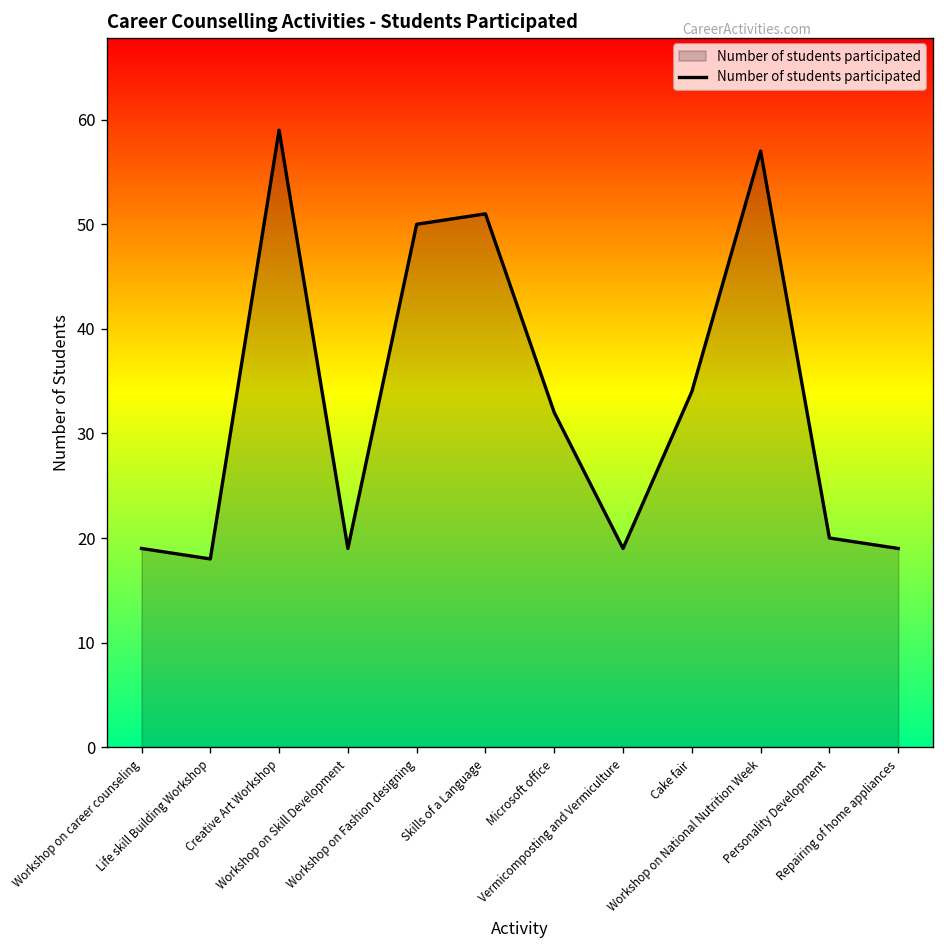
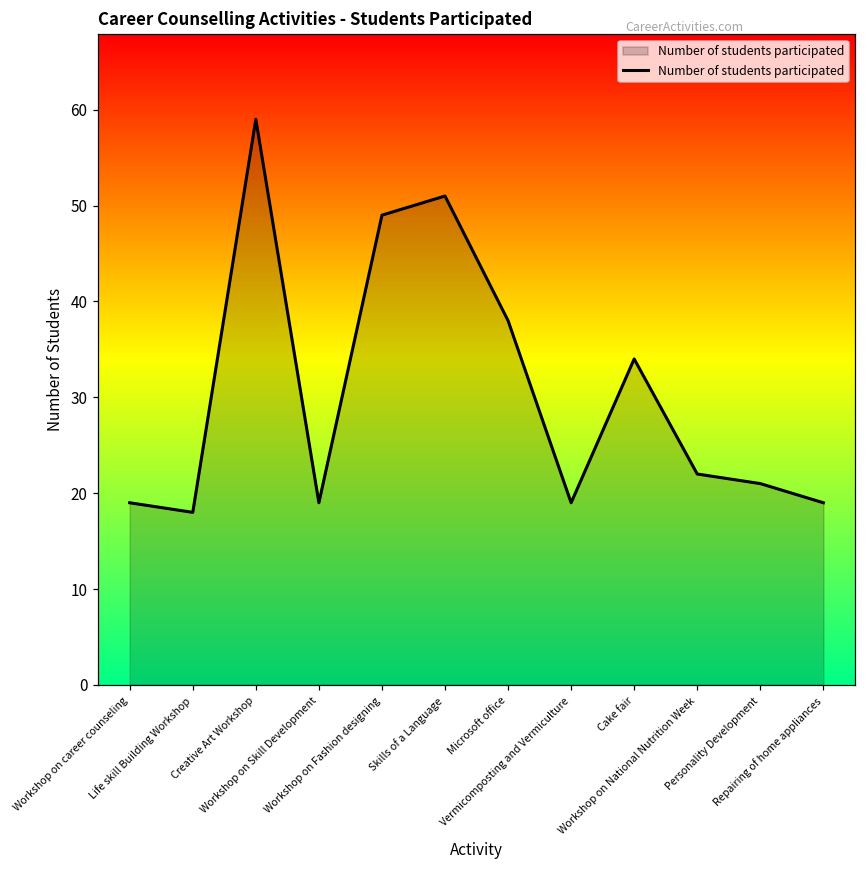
Workshop on Fashion designing: 50 -> 49
Microsoft office: 32 -> 38
Workshop on National Nutrition Week: 57 -> 22
Personality Development: 20 -> 21
